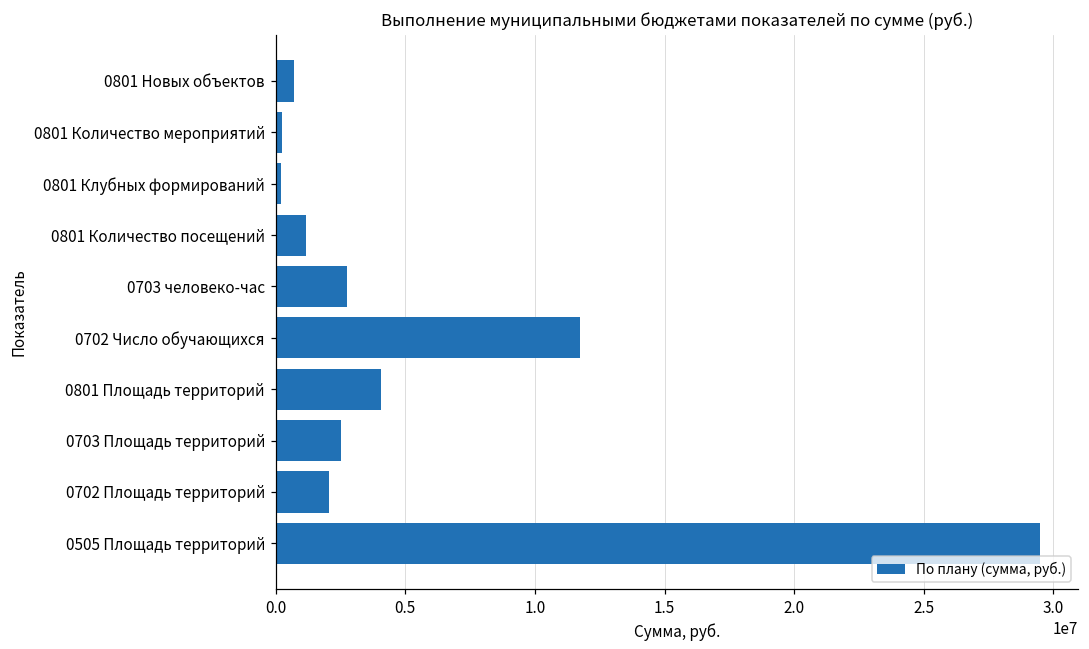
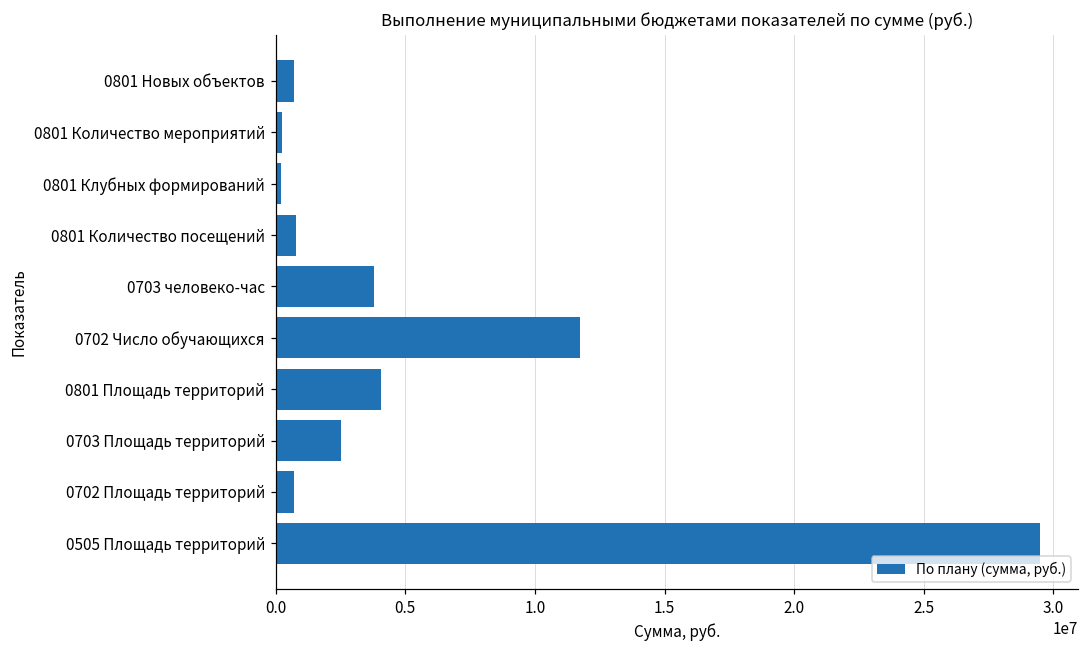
0801 Количество посещений: 1200000 -> 800000
0703 человеко-час: 2800000 -> 3800000
0702 Площадь территорий: 2000000 -> 700000
